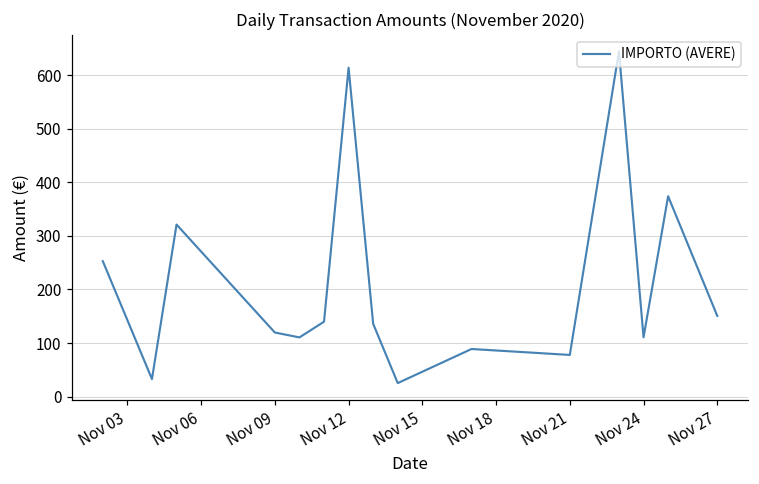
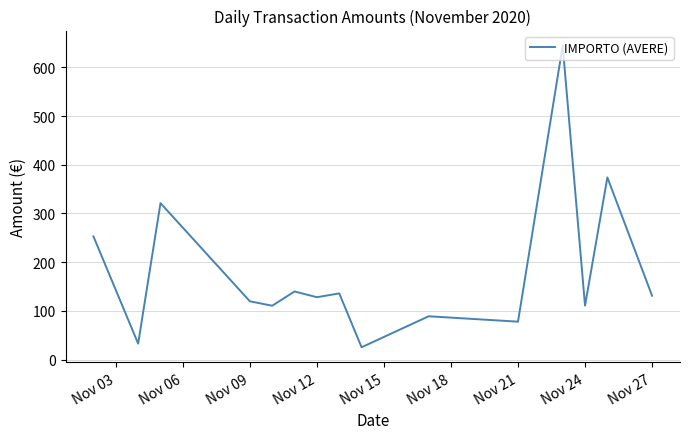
Nov 12: 610 -> 130
Nov 27: 150 -> 130
